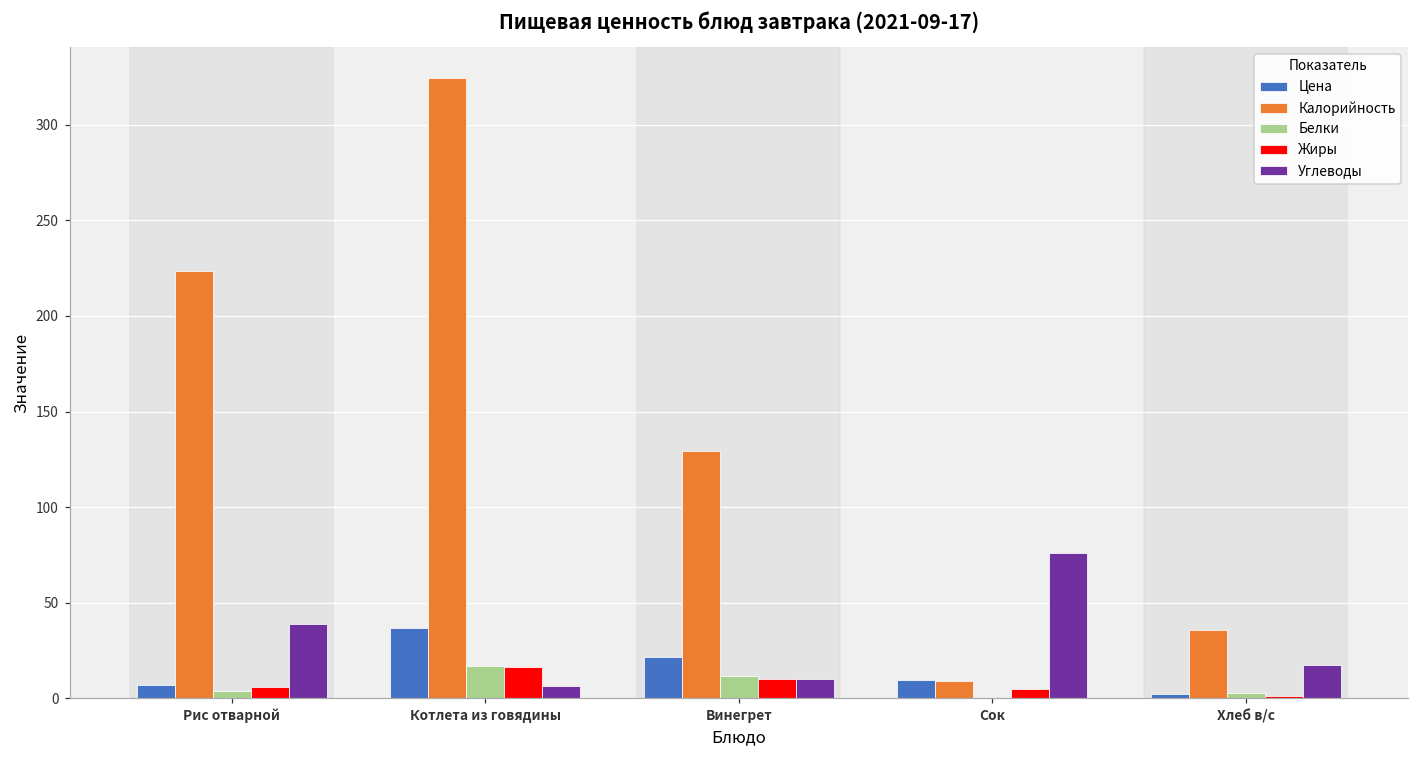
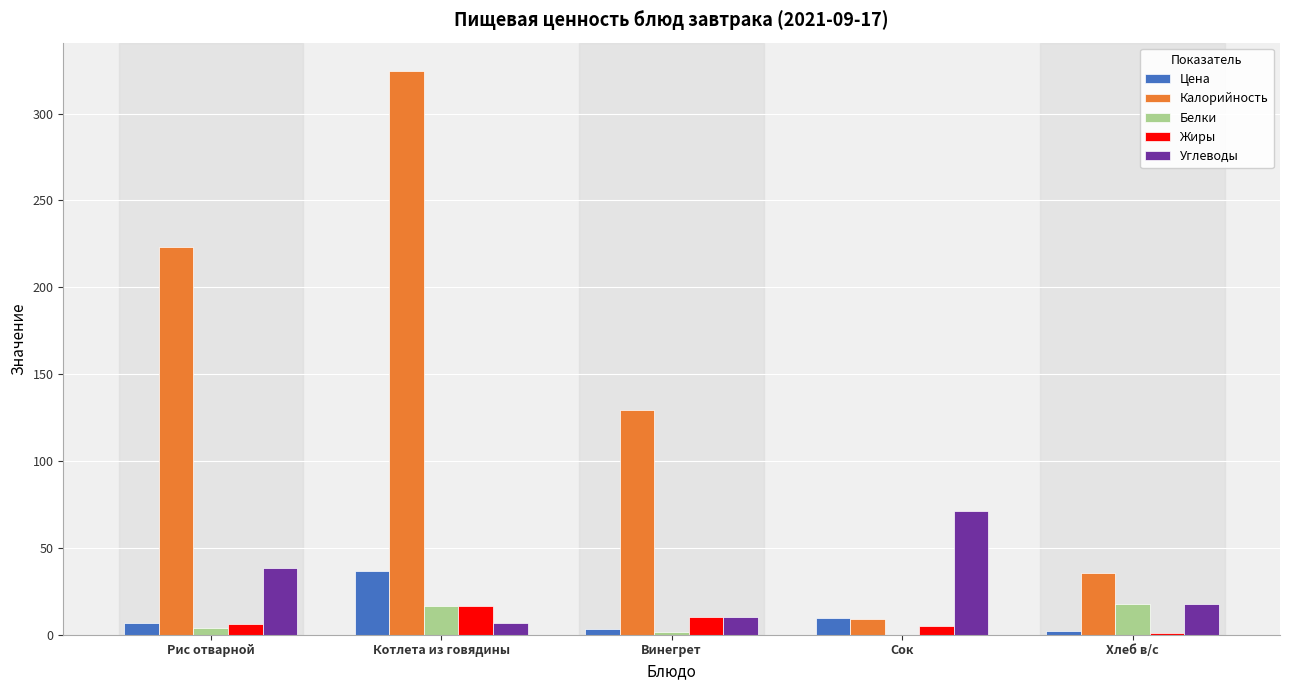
Цена, Винегрет: 22 -> 3
Белки, Винегрет: 12 -> 1
Углеводы, Сок: 76 -> 71
Белки, Хлеб в/с: 3 -> 18
